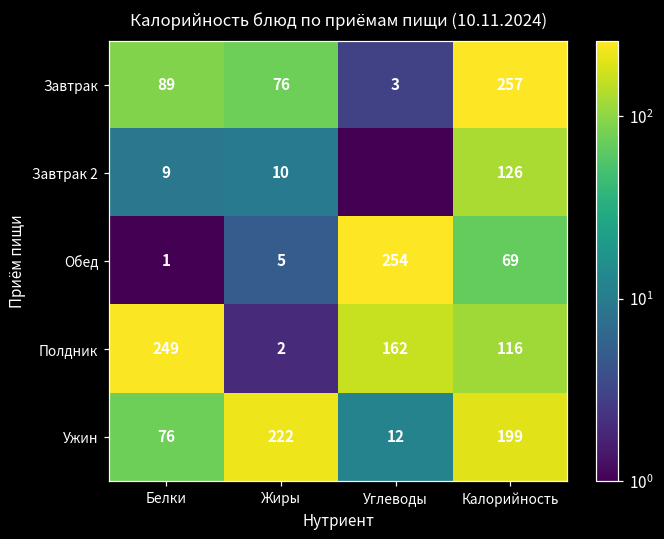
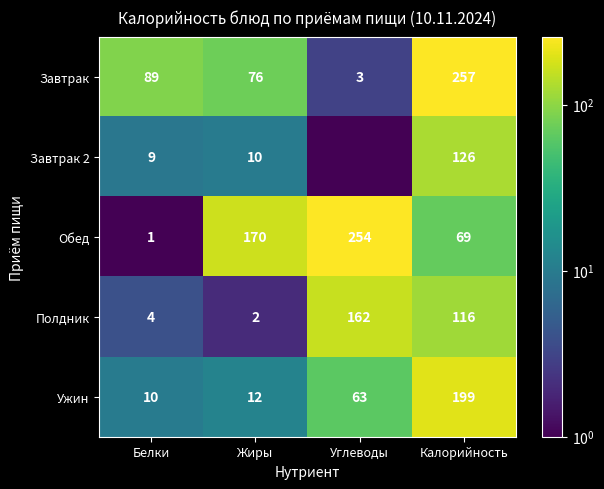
Обед, Жиры: 5 -> 170
Полдник, Белки: 249 -> 4
Ужин, Белки: 76 -> 10
Ужин, Жиры: 222 -> 12
Ужин, Углеводы: 12 -> 63
